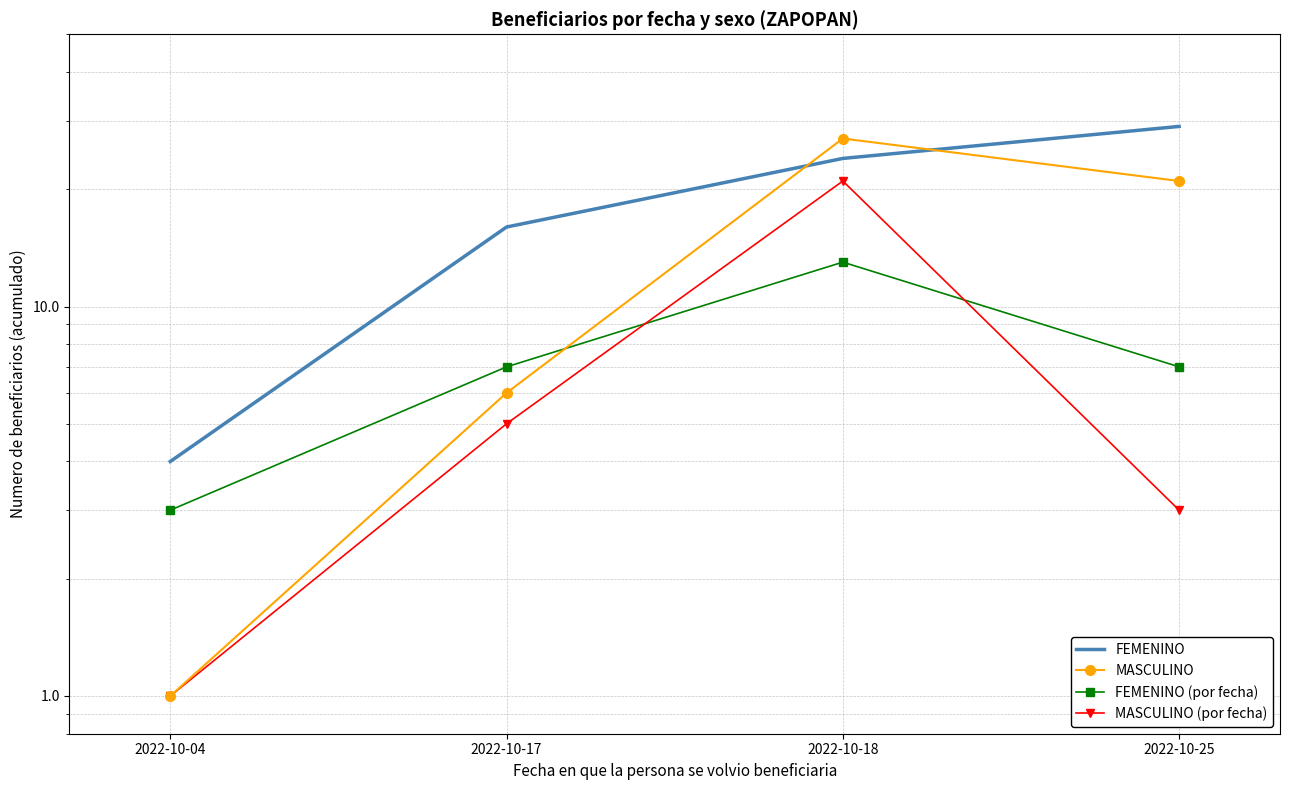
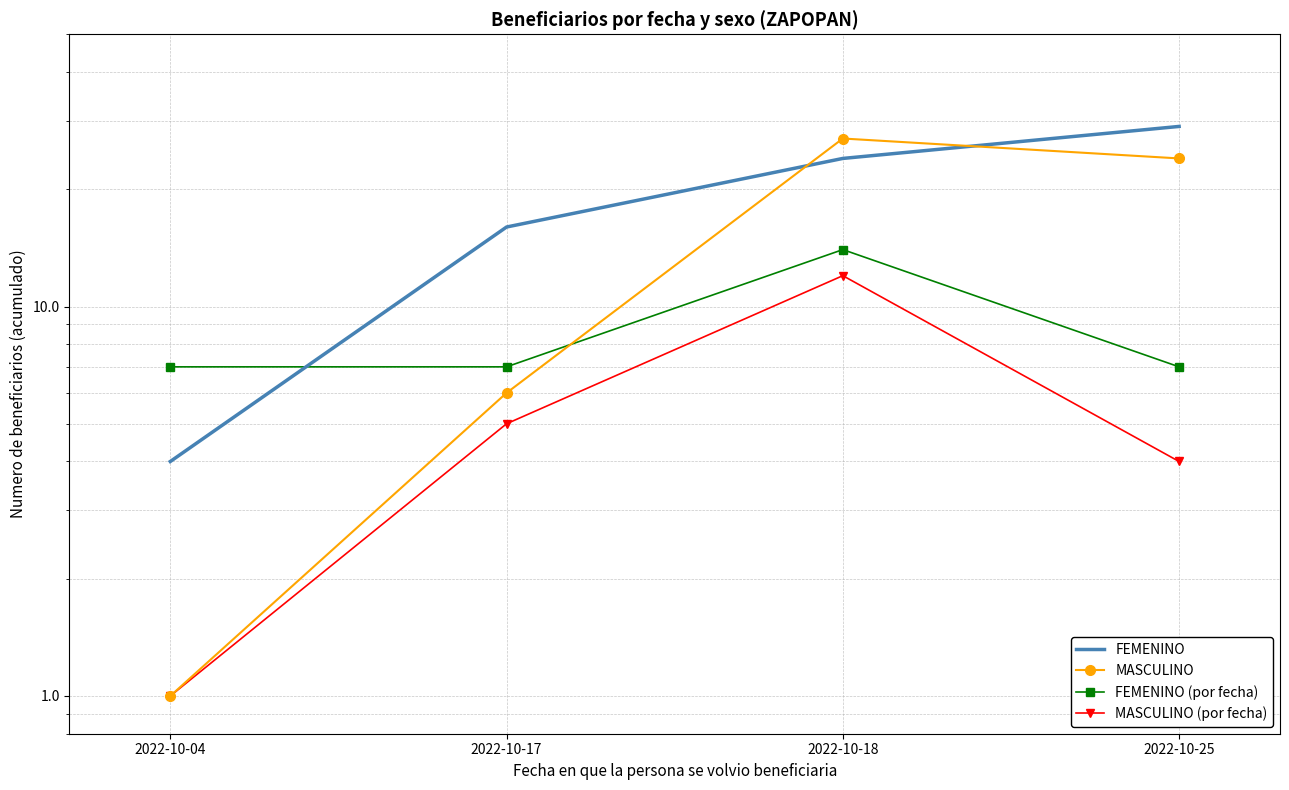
FEMENINO (por fecha), 2022-10-04: 3 -> 7
FEMENINO (por fecha), 2022-10-18: 13 -> 14
MASCULINO (por fecha), 2022-10-18: 21 -> 12
MASCULINO, 2022-10-25: 21 -> 24
MASCULINO (por fecha), 2022-10-25: 3 -> 4
